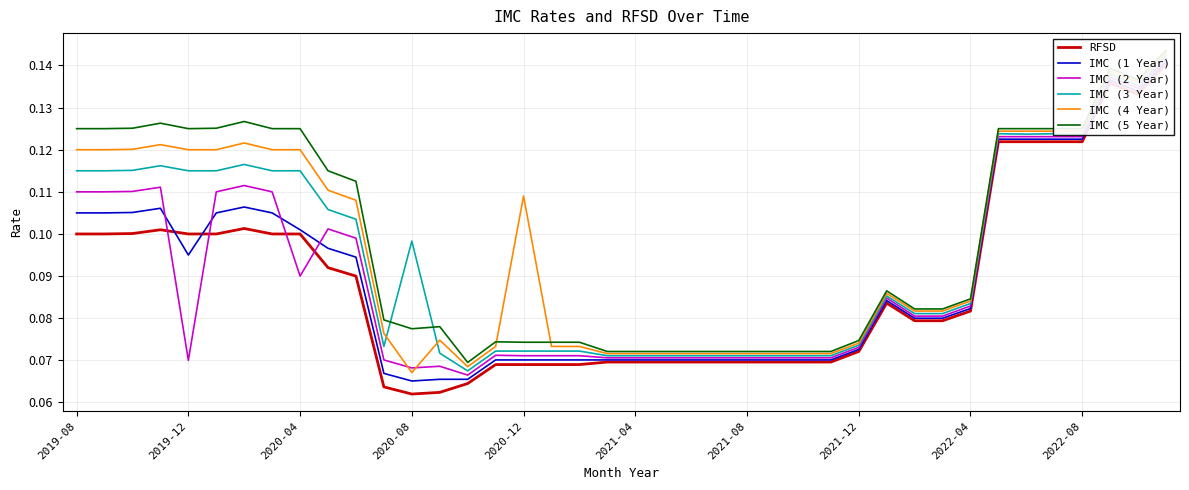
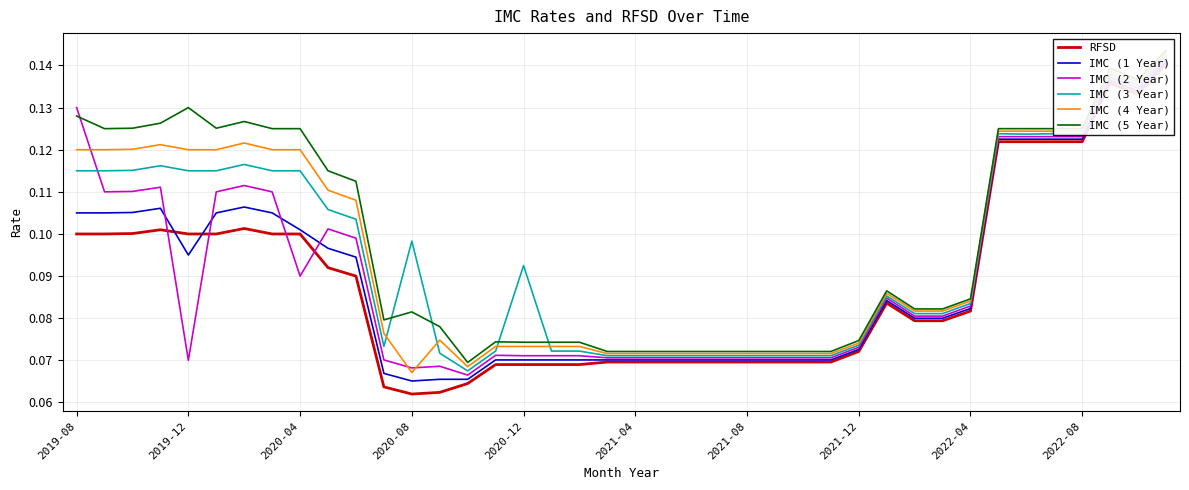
IMC (2 Year), 2019-08: 0.11 -> 0.13
IMC (5 Year), 2019-08: 0.125 -> 0.128
IMC (5 Year), 2019-12: 0.125 -> 0.130
IMC (5 Year), 2020-08: 0.078 -> 0.082
IMC (3 Year), 2020-12: 0.072 -> 0.093
IMC (4 Year), 2020-12: 0.109 -> 0.073
